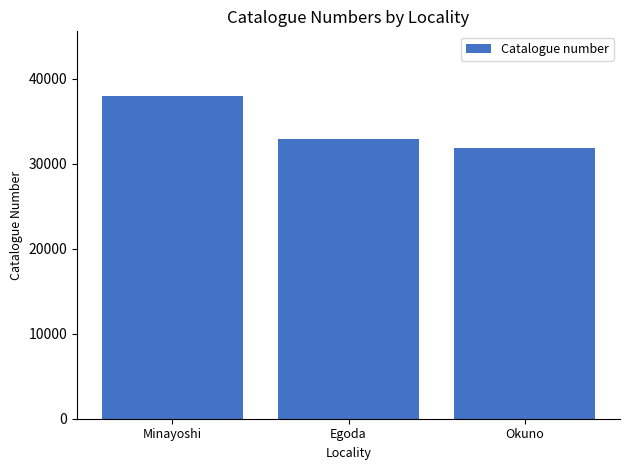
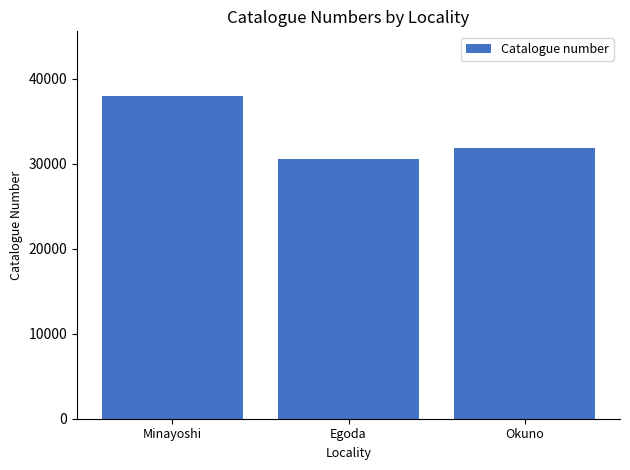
Egoda: 33000 -> 31000
